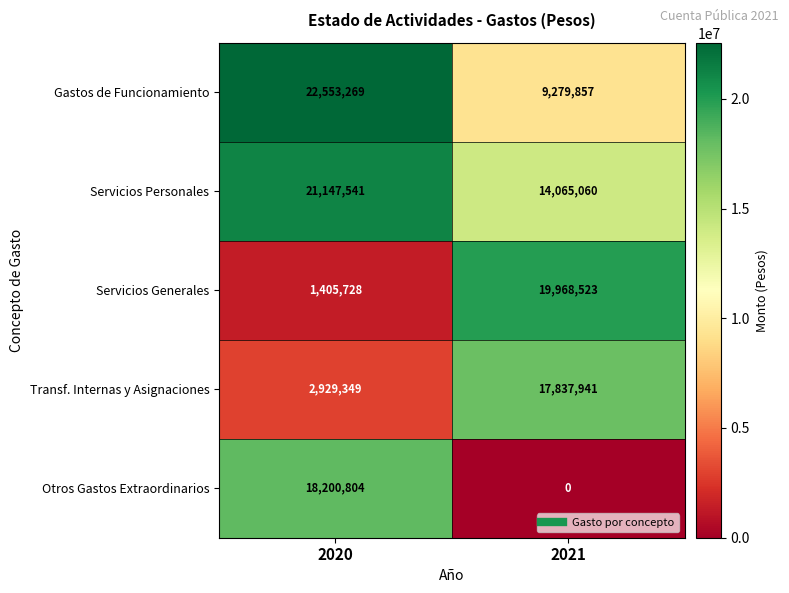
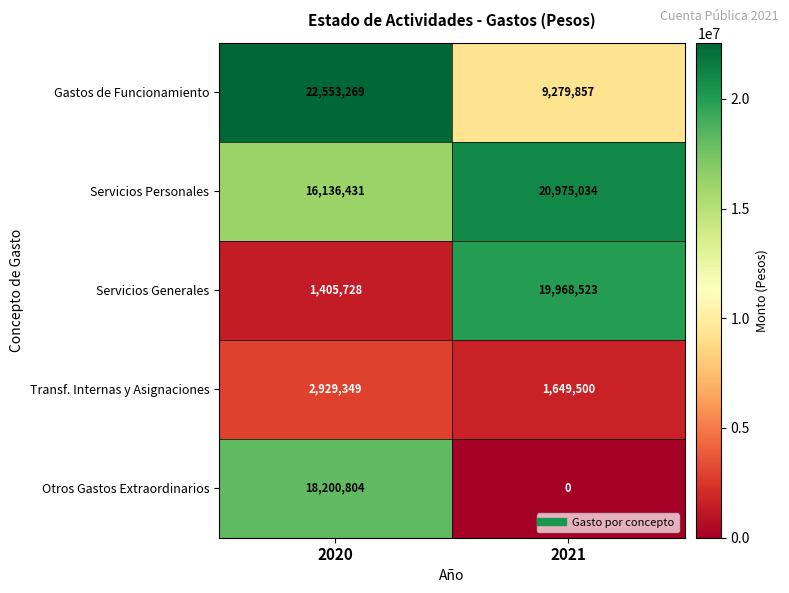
Servicios Personales, 2020: 21,147,541 -> 16,136,431
Servicios Personales, 2021: 14,065,060 -> 20,975,034
Transf. Internas y Asignaciones, 2021: 17,837,941 -> 1,649,500
